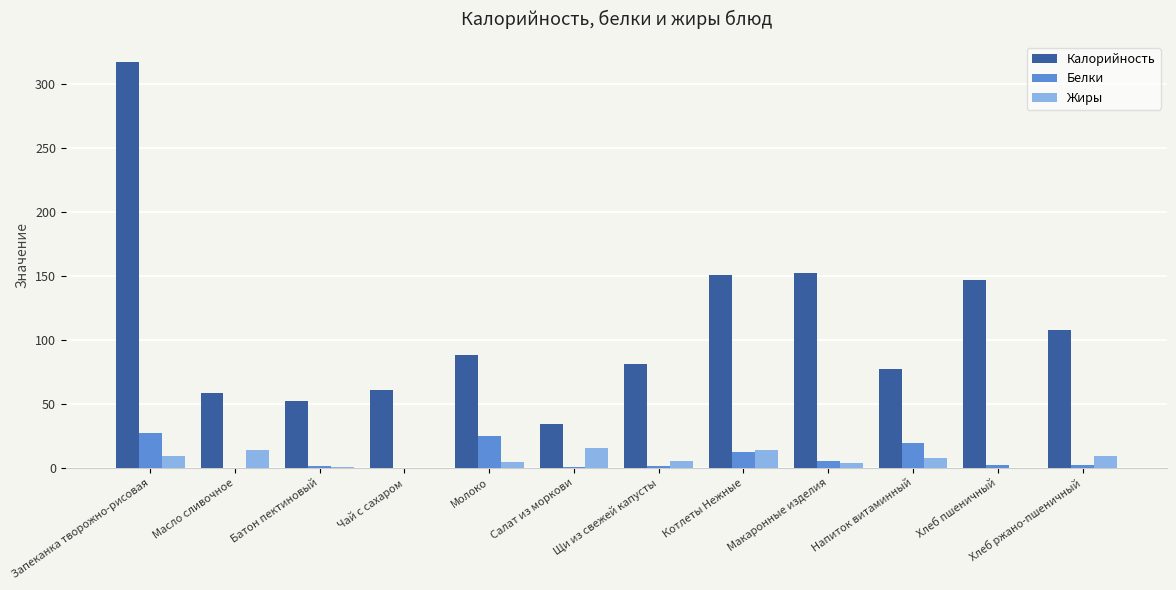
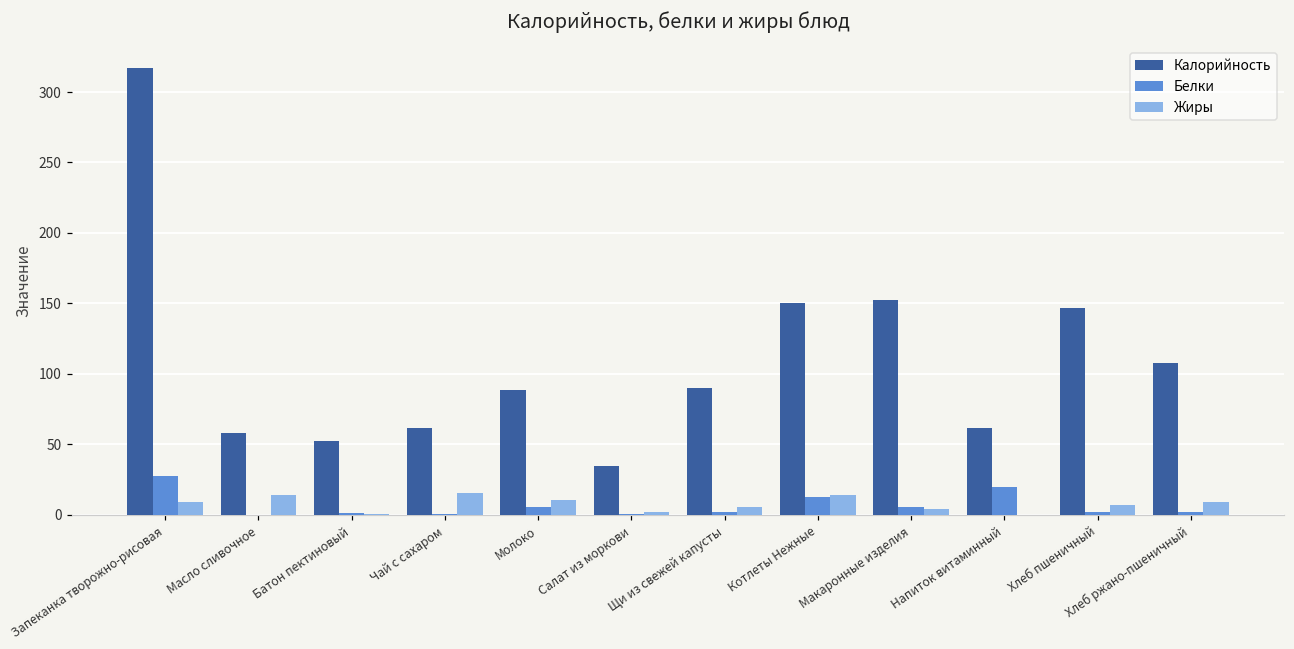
Жиры, Чай с сахаром: 0 -> 16
Белки, Молоко: 25 -> 5
Жиры, Молоко: 4 -> 11
Жиры, Салат из моркови: 16 -> 2
Калорийность, Щи из свежей капусты: 81 -> 90
Калорийность, Напиток витаминный: 78 -> 62
Жиры, Напиток витаминный: 8 -> 0
Жиры, Хлеб пшеничный: 0 -> 7
